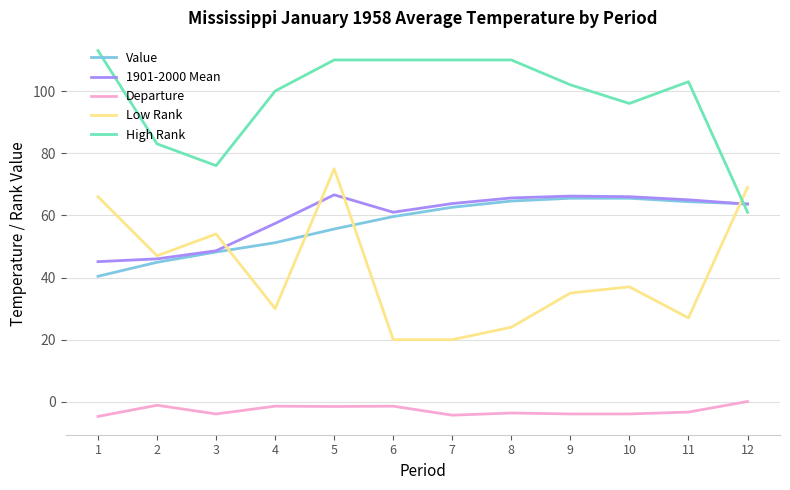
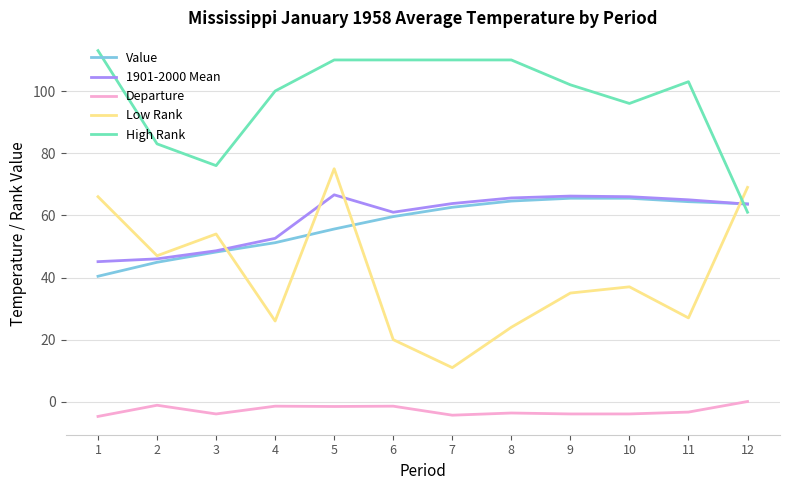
1901-2000 Mean, 4: 57 -> 53
Low Rank, 4: 30 -> 26
Low Rank, 7: 20 -> 11
